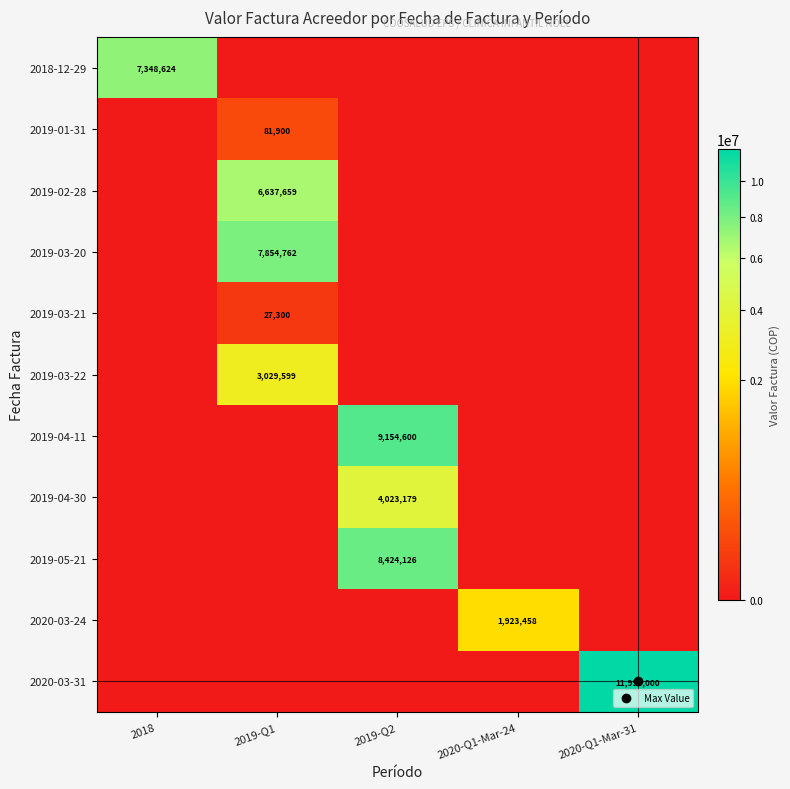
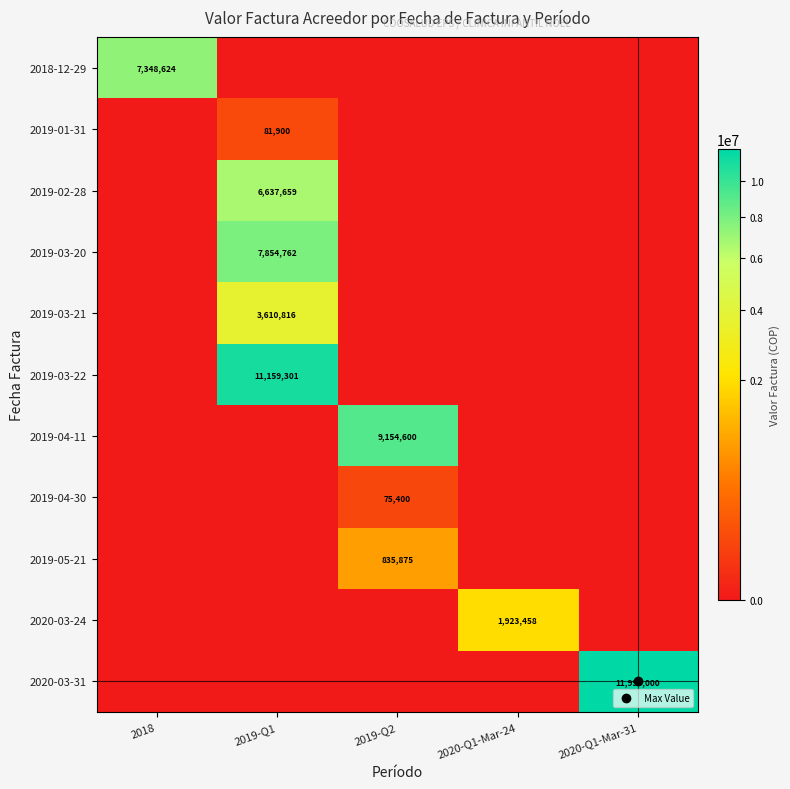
2019-03-21, 2019-Q1: 27,300 -> 3,610,816
2019-03-22, 2019-Q1: 3,029,599 -> 11,159,301
2019-04-30, 2019-Q2: 4,023,179 -> 75,400
2019-05-21, 2019-Q2: 8,424,126 -> 835,875
